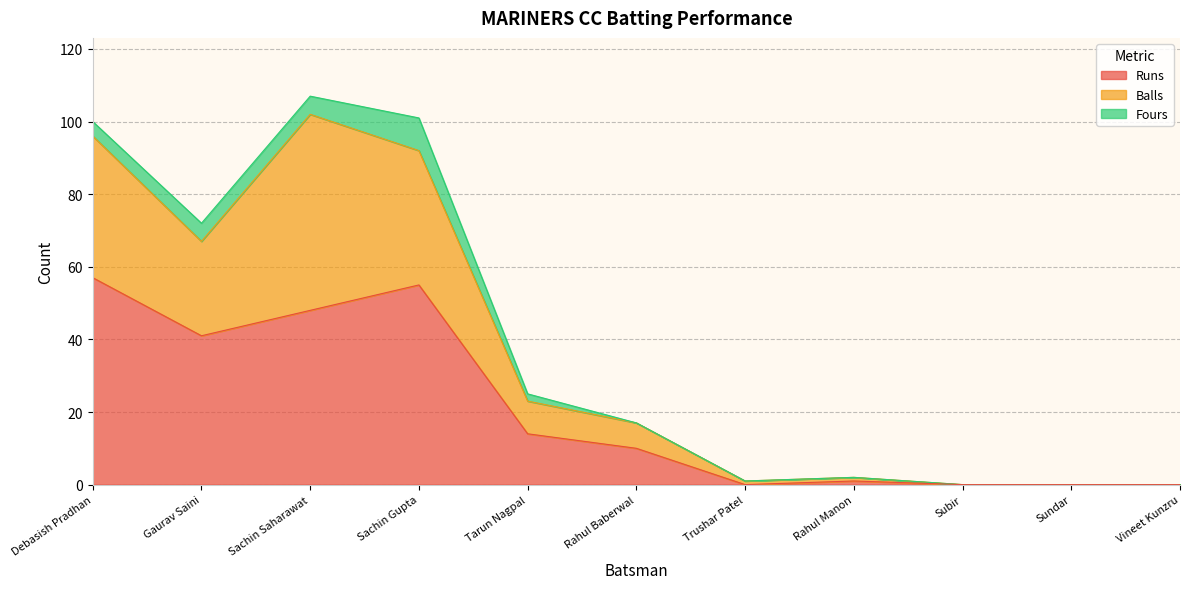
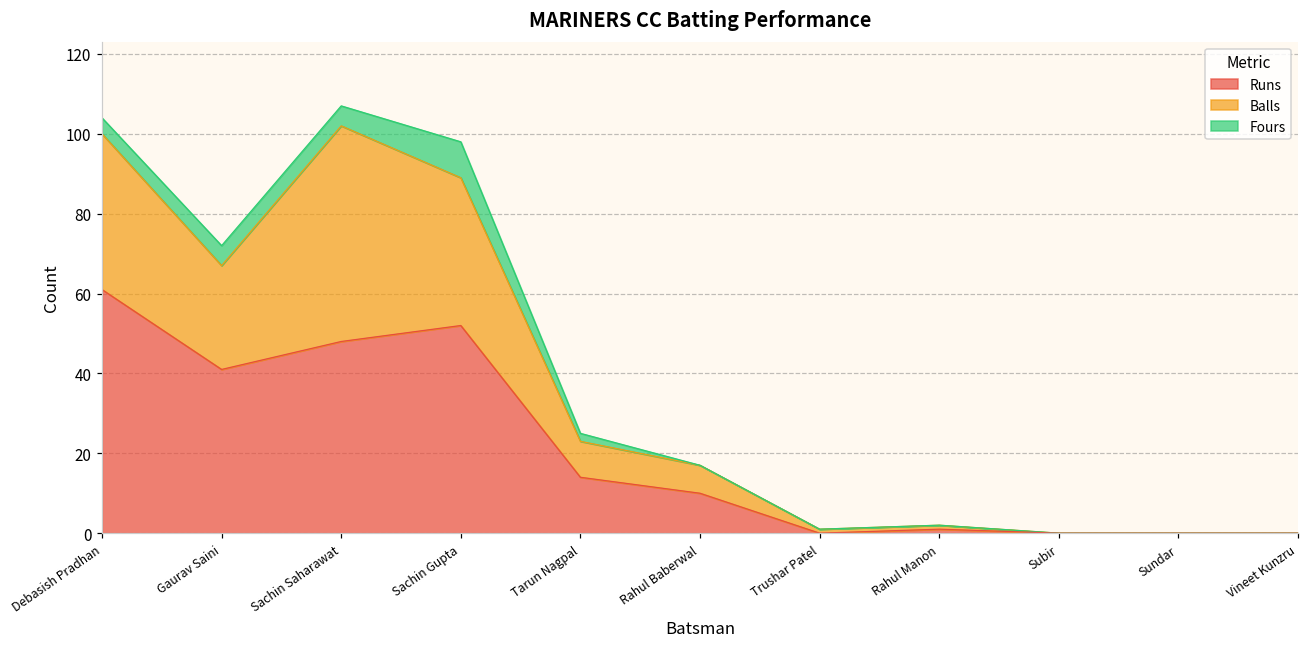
Runs, Debasish Pradhan: 57 -> 61
Runs, Sachin Gupta: 55 -> 52
